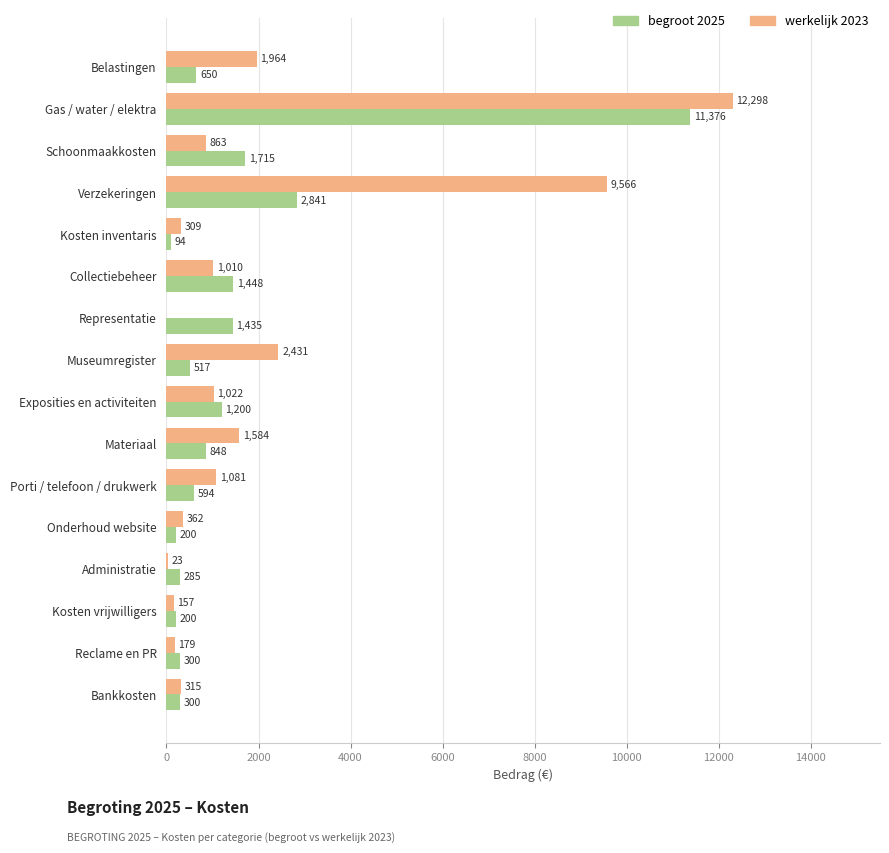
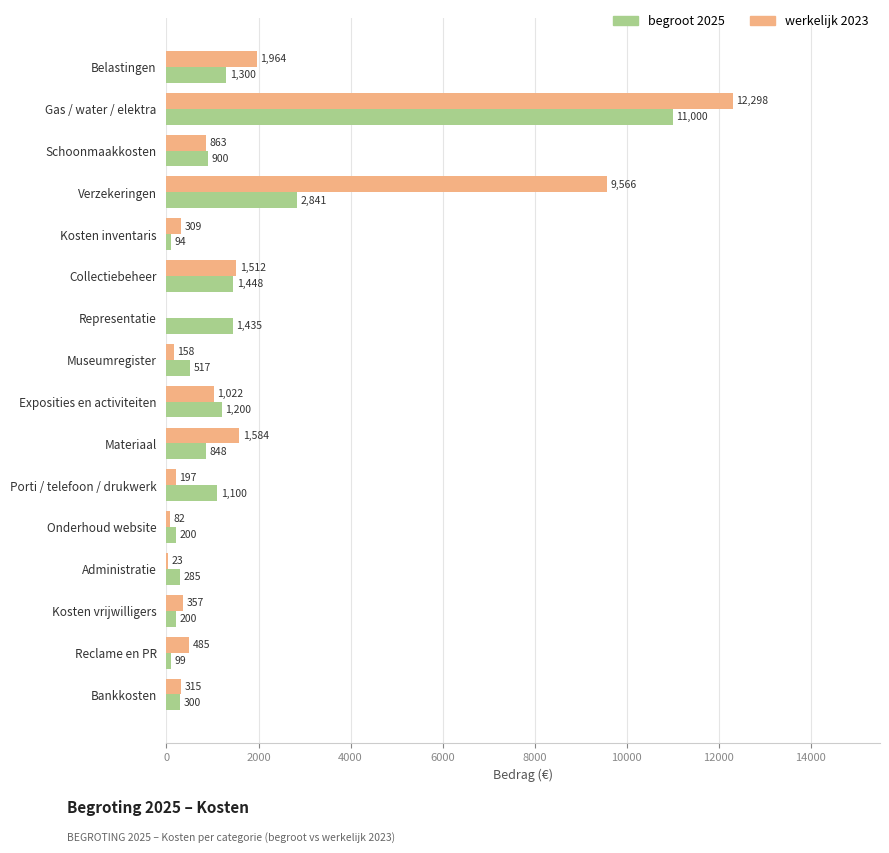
begroot 2025, Belastingen: 650 -> 1,300
begroot 2025, Gas / water / elektra: 11,376 -> 11,000
begroot 2025, Schoonmaakkosten: 1,715 -> 900
werkelijk 2023, Collectiebeheer: 1,010 -> 1,512
werkelijk 2023, Museumregister: 2,431 -> 158
werkelijk 2023, Porti / telefoon / drukwerk: 1,081 -> 197
begroot 2025, Porti / telefoon / drukwerk: 594 -> 1,100
werkelijk 2023, Onderhoud website: 362 -> 82
werkelijk 2023, Kosten vrijwilligers: 157 -> 357
werkelijk 2023, Reclame en PR: 179 -> 485
begroot 2025, Reclame en PR: 300 -> 99
